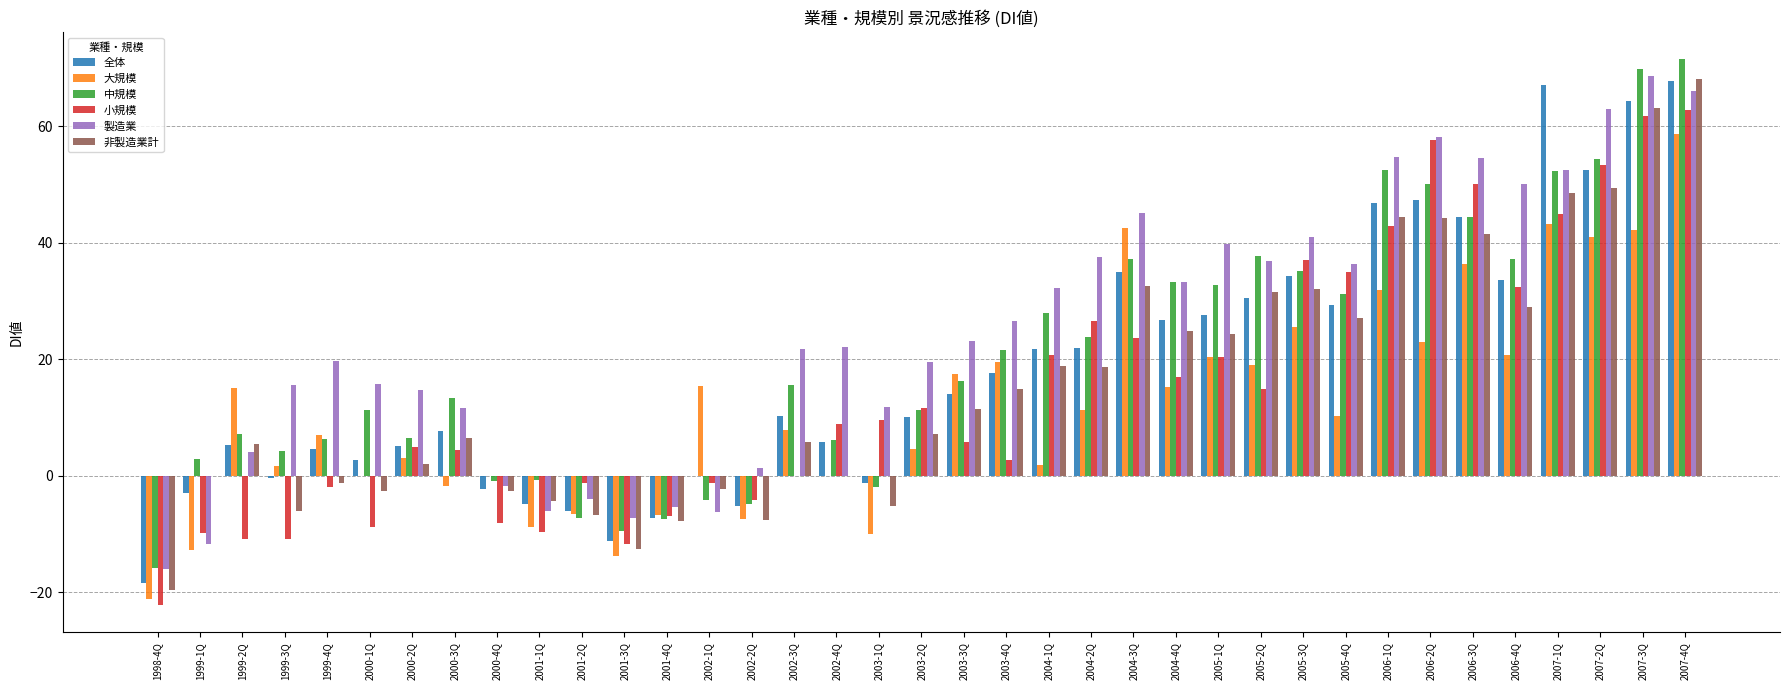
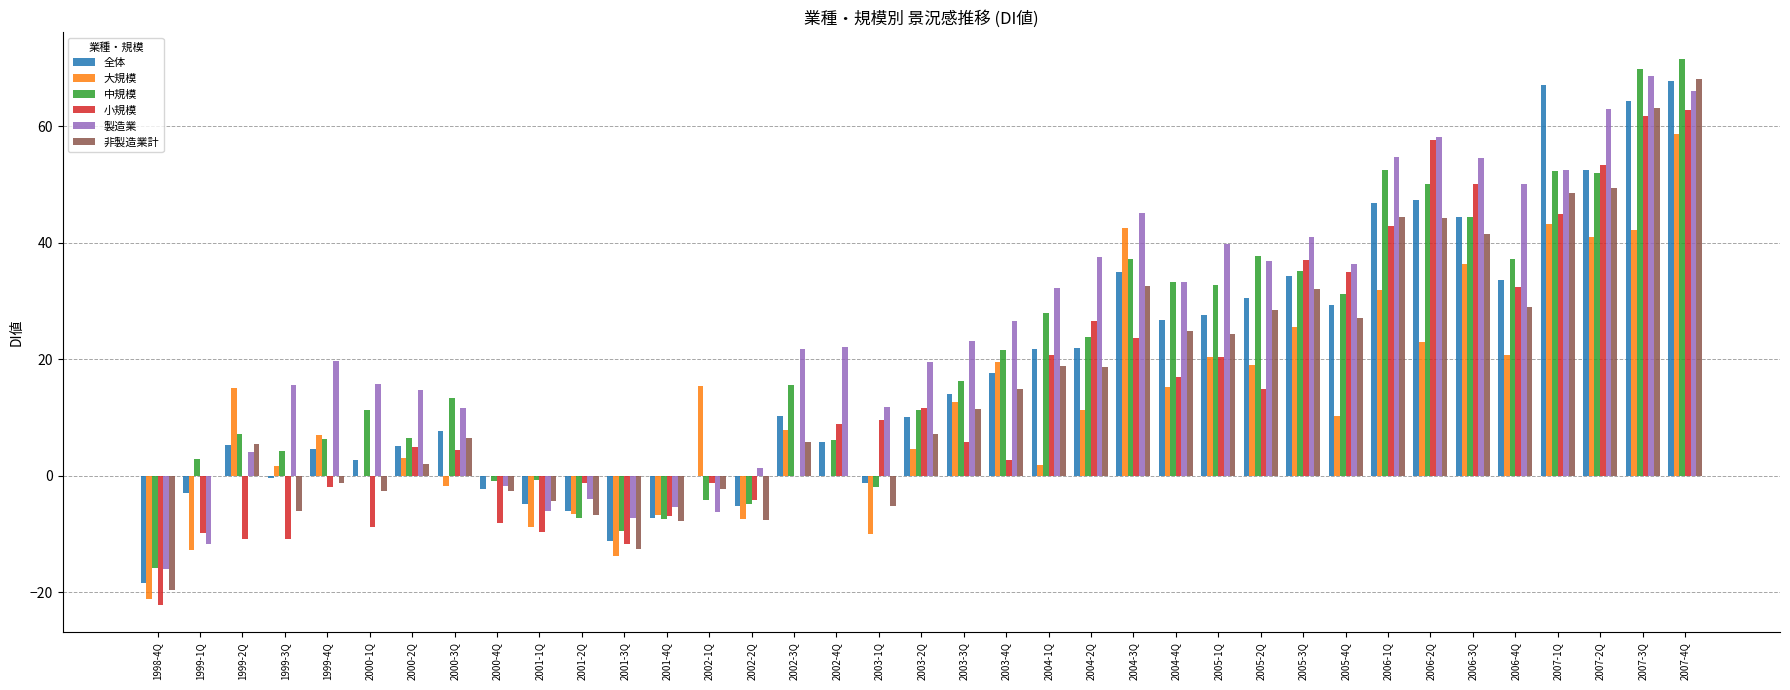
大規模, 2003-3Q: 17 -> 13
非製造業計, 2005-2Q: 32 -> 29
中規模, 2007-2Q: 54 -> 52
